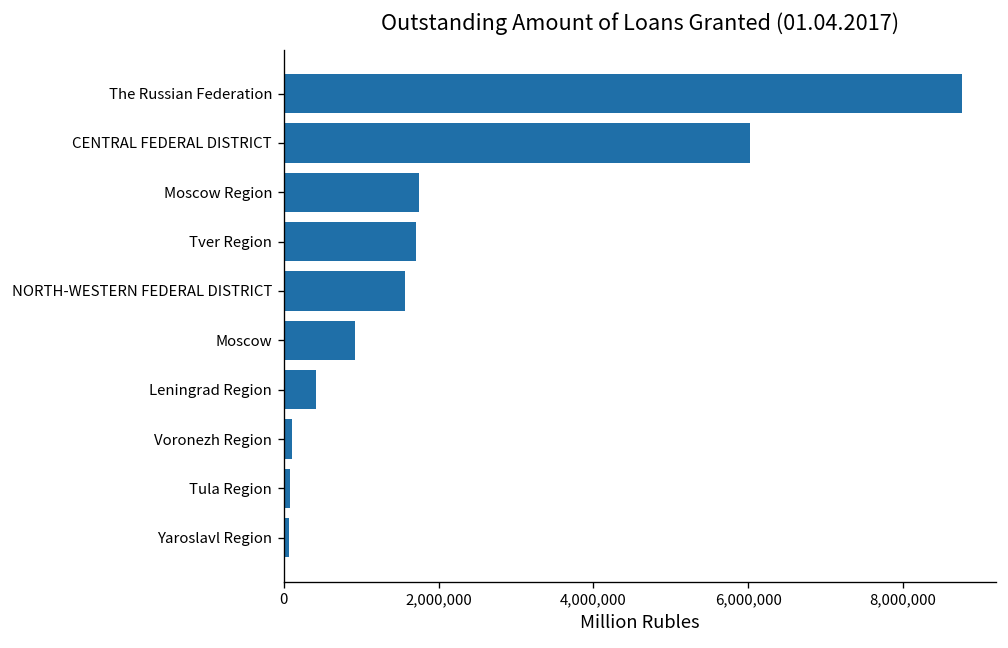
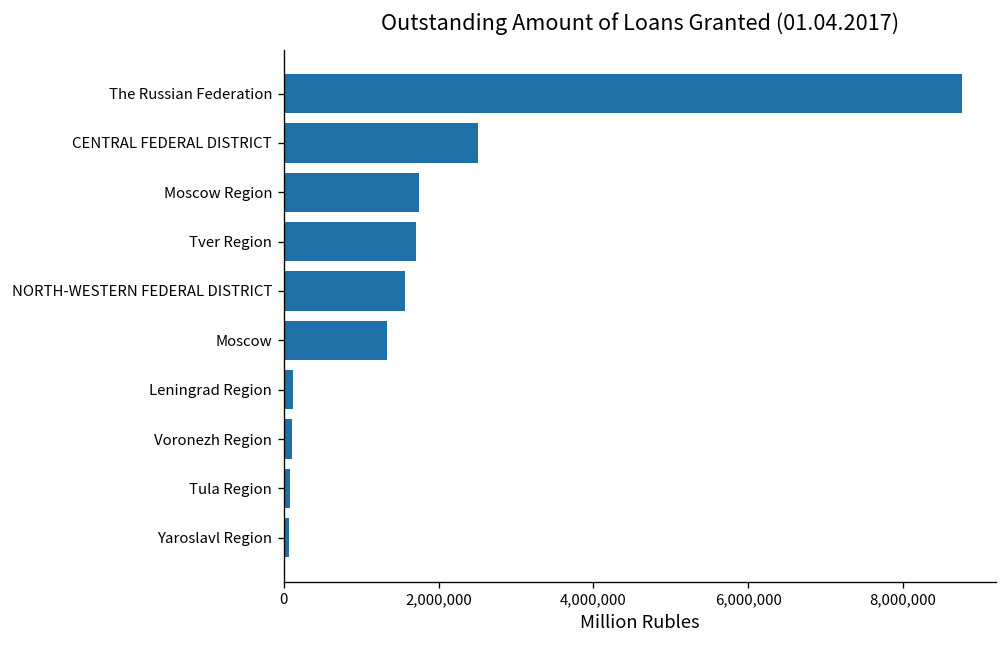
CENTRAL FEDERAL DISTRICT: 6,000,000 -> 2,500,000
Moscow: 900,000 -> 1,300,000
Leningrad Region: 400,000 -> 100,000
